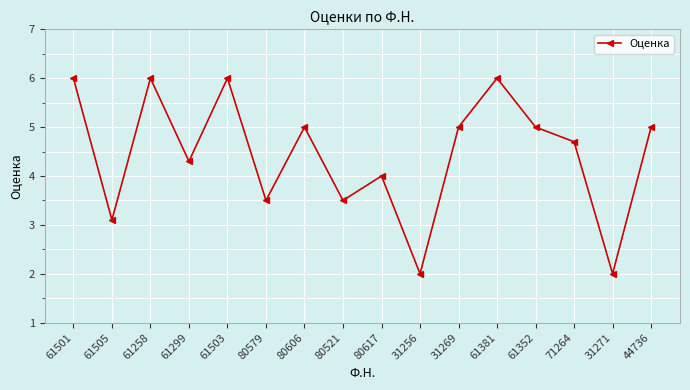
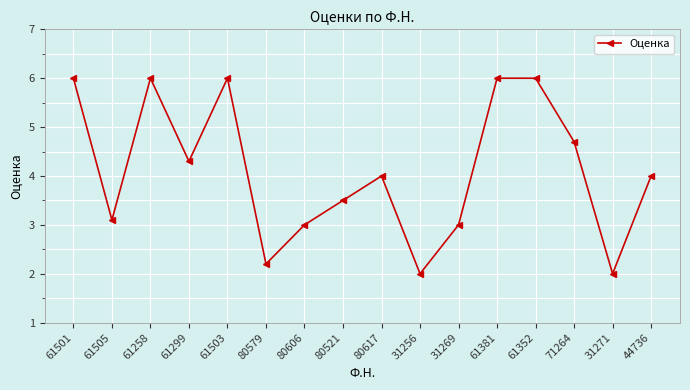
80579: 3.5 -> 2.2
80606: 5 -> 3
31269: 5 -> 3
61352: 5 -> 6
44736: 5 -> 4
